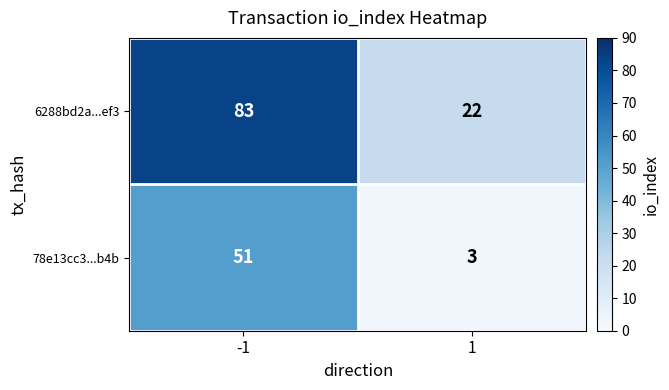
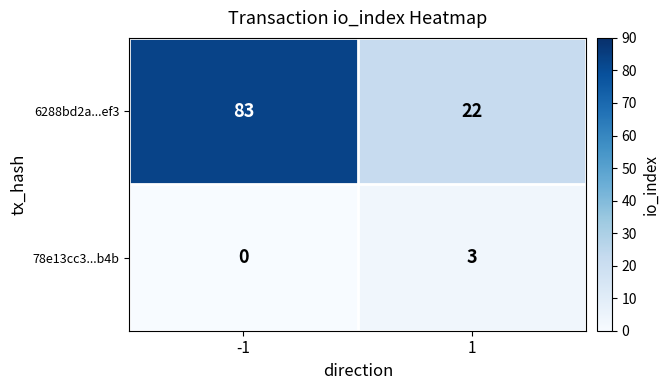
78e13cc3...b4b, -1: 51 -> 0
